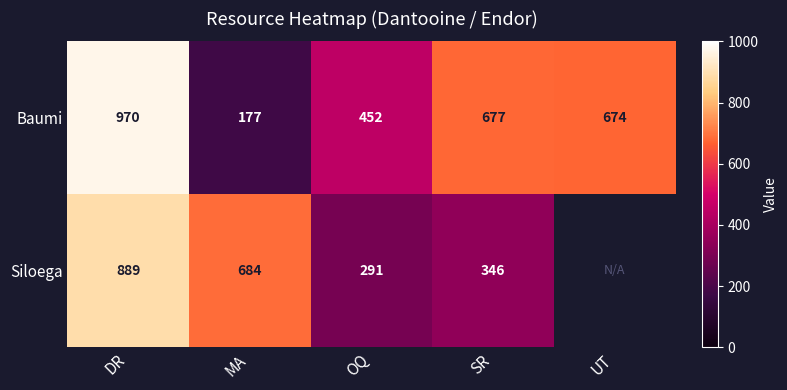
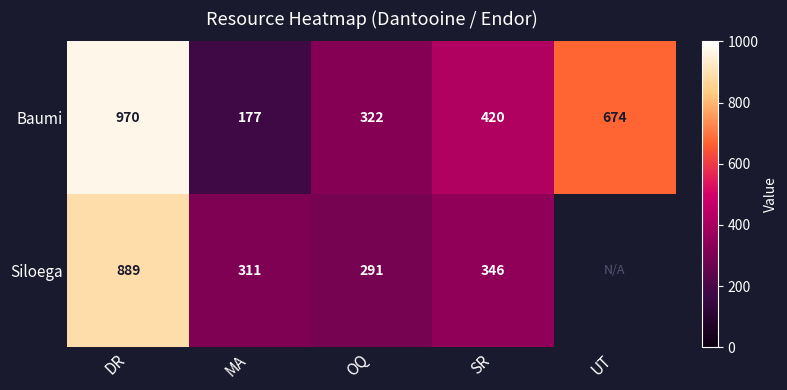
Baumi, OQ: 452 -> 322
Baumi, SR: 677 -> 420
Siloega, MA: 684 -> 311
